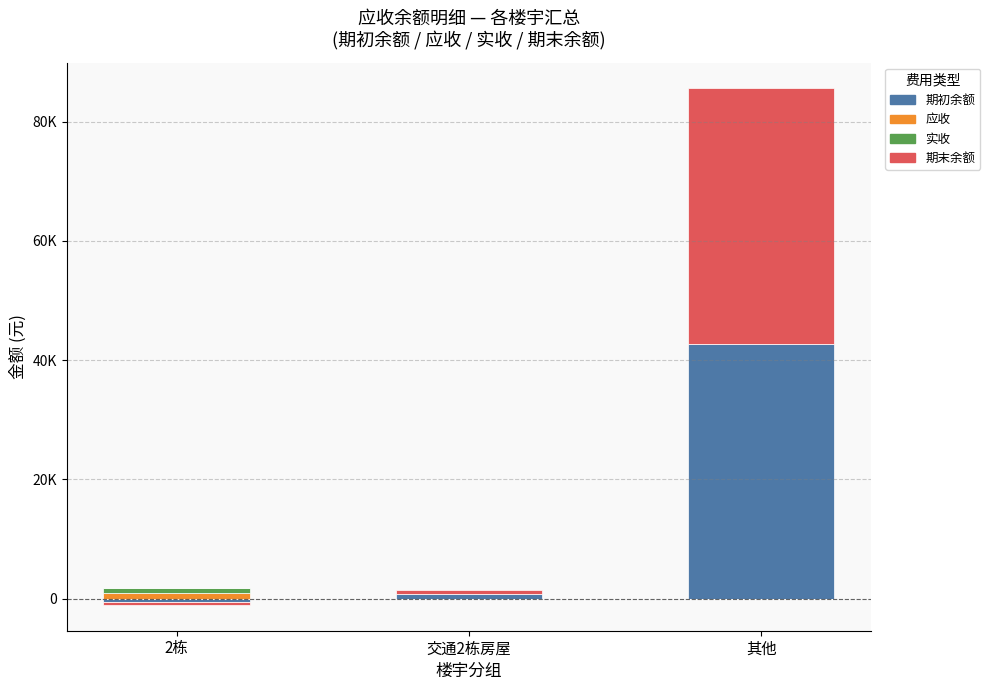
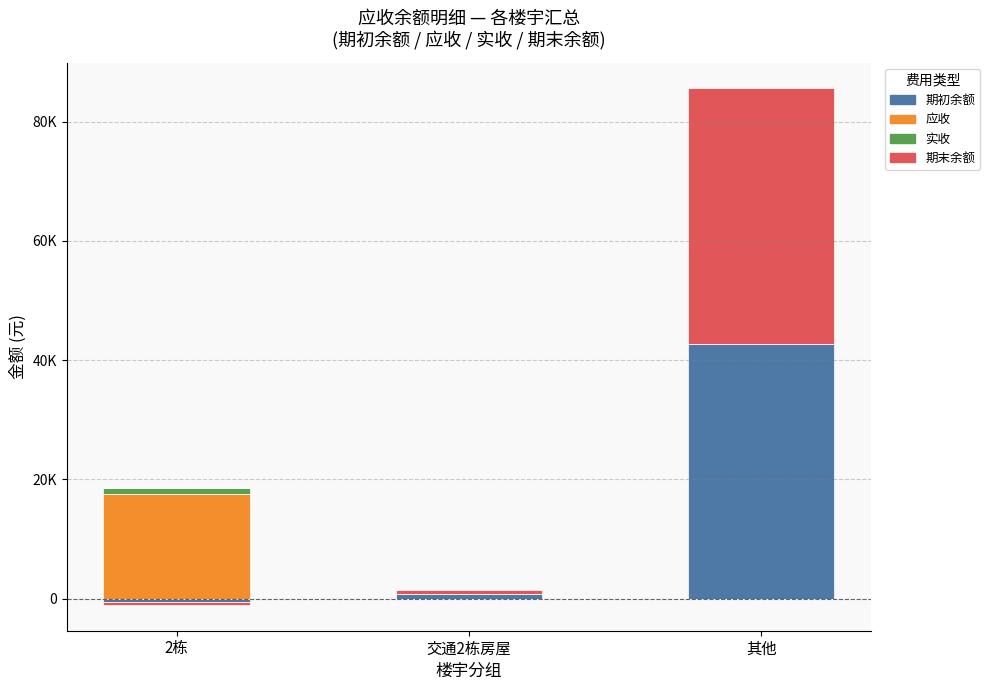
应收, 2栋: 1000 -> 18000
